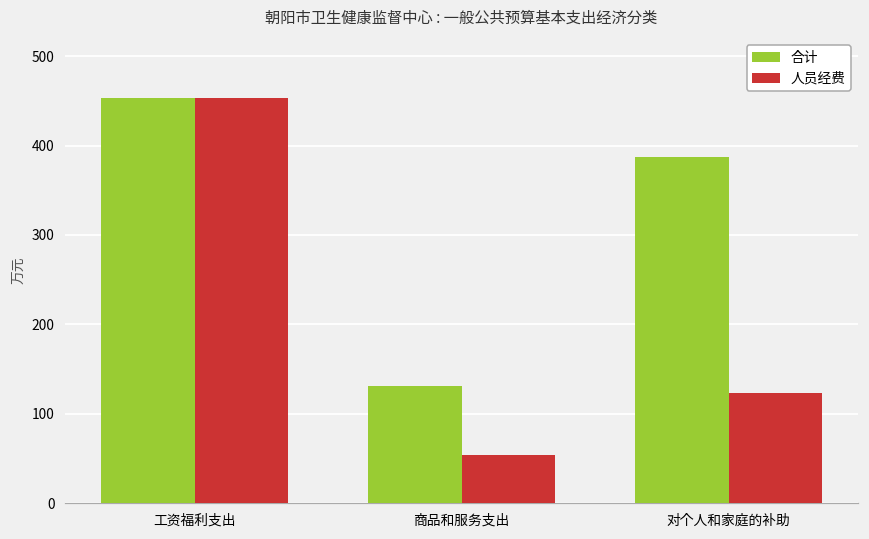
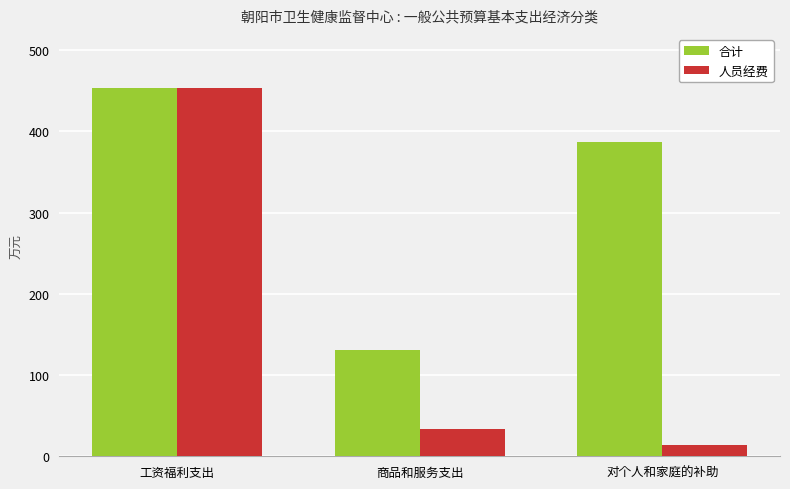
人员经费, 商品和服务支出: 50 -> 30
人员经费, 对个人和家庭的补助: 120 -> 10
